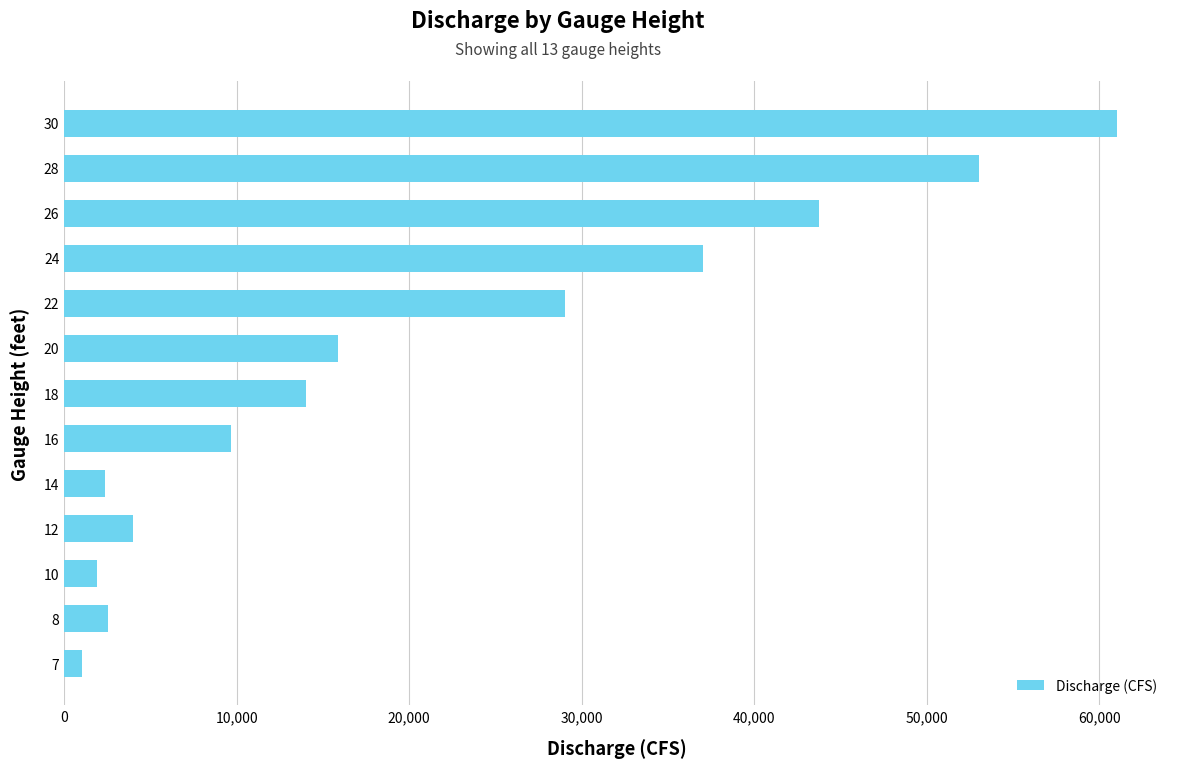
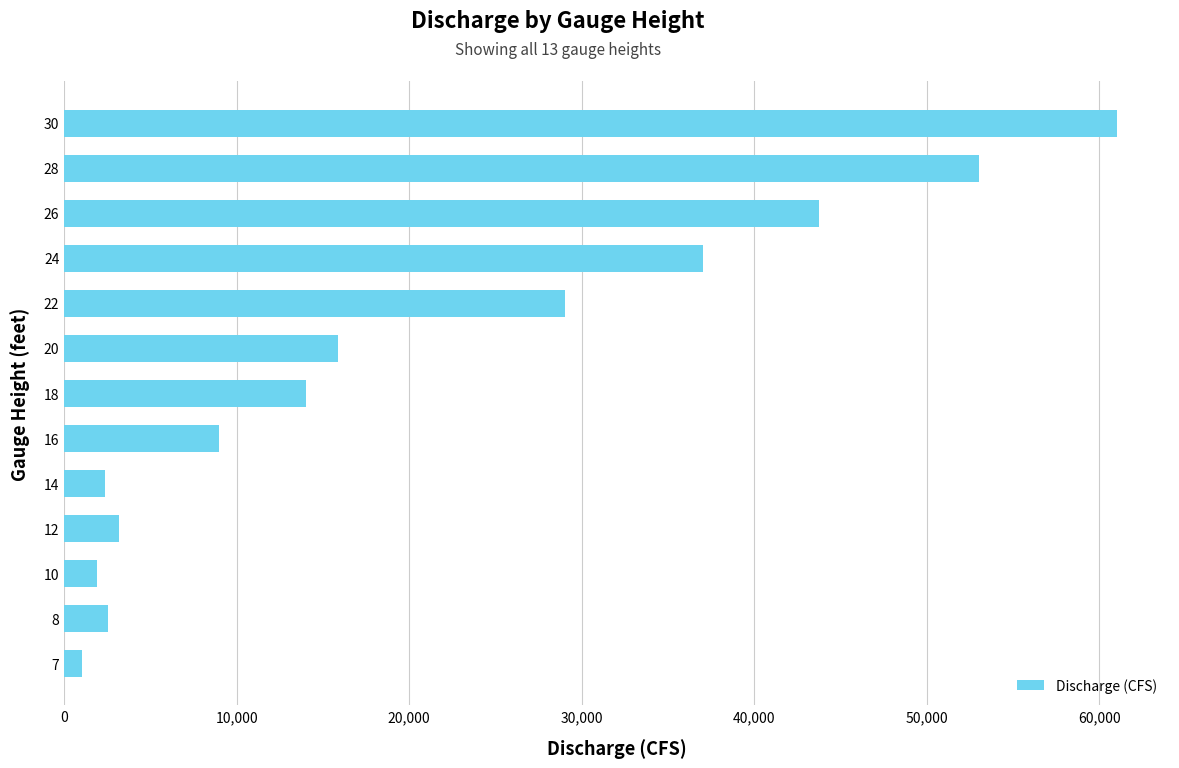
16: 9,700 -> 9,000
12: 4,000 -> 3,200
